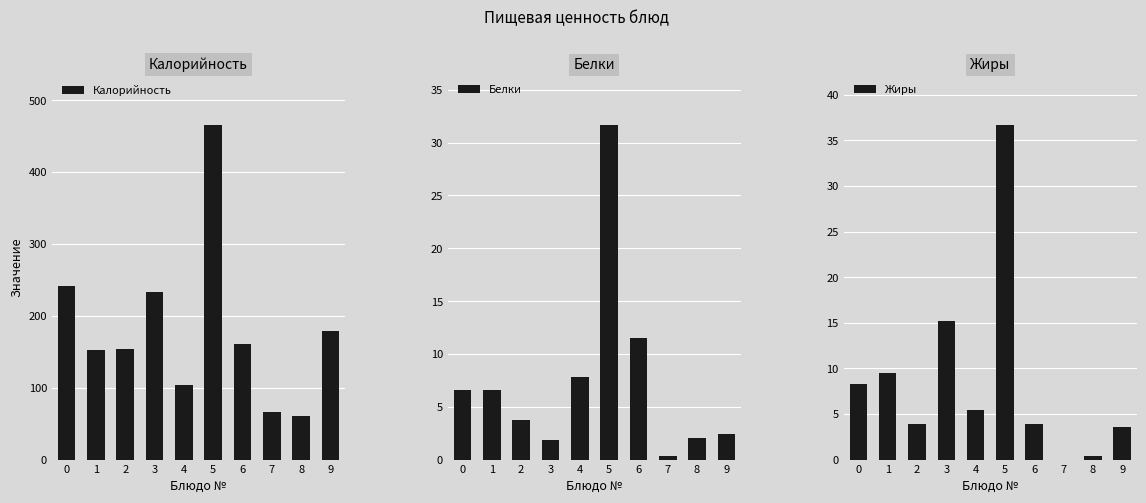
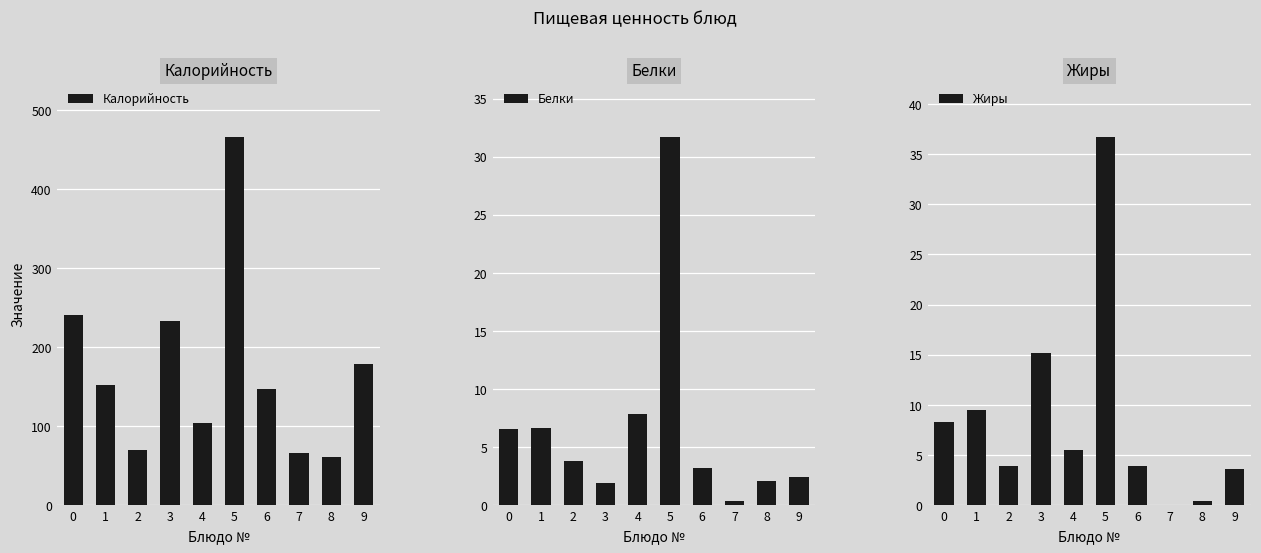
Калорийность, 2: 150 -> 70
Калорийность, 6: 160 -> 150
Белки, 6: 11.5 -> 3.2
